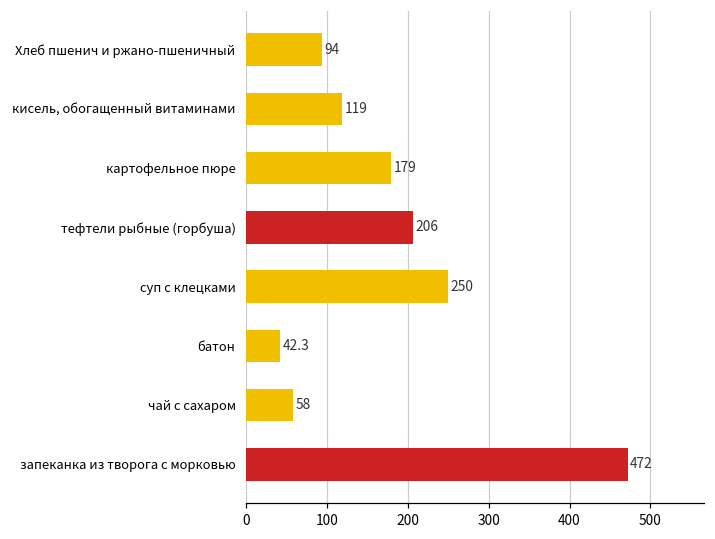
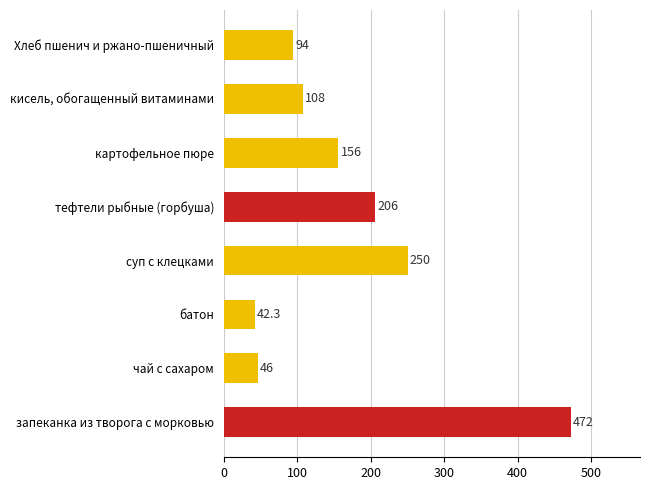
кисель, обогащенный витаминами: 119 -> 108
картофельное пюре: 179 -> 156
чай с сахаром: 58 -> 46
